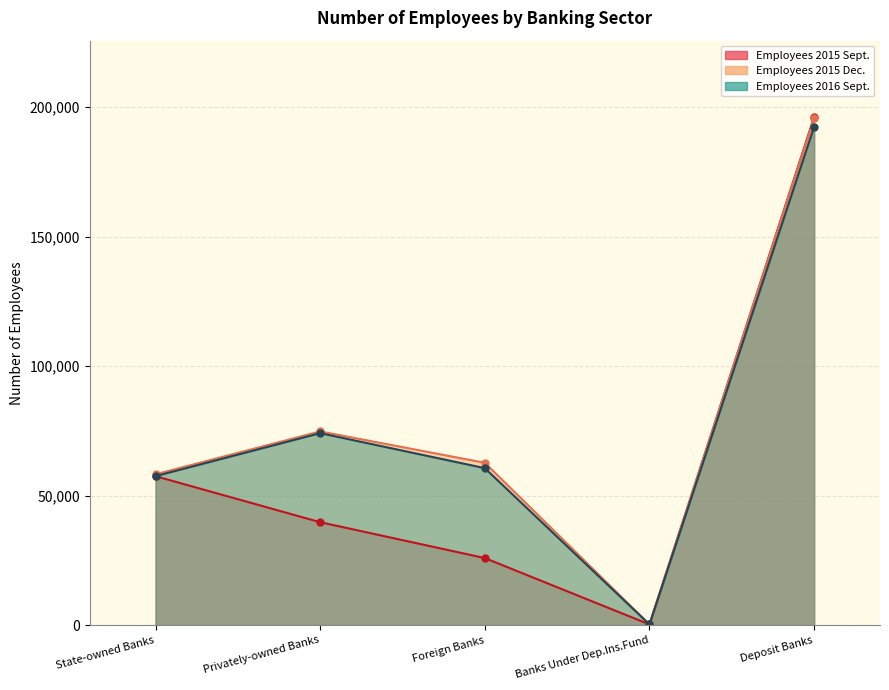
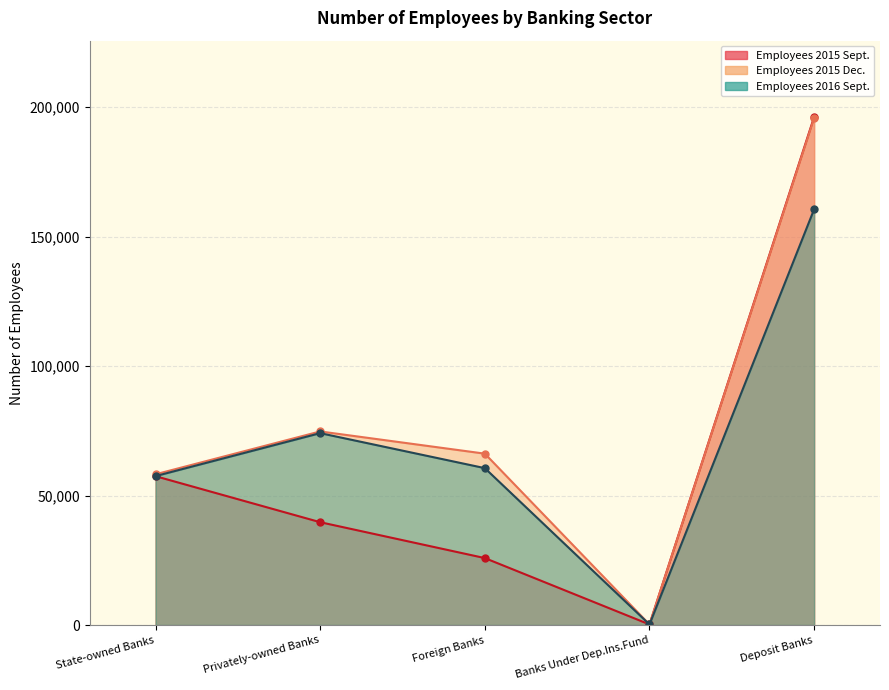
Employees 2015 Dec., Foreign Banks: 63,000 -> 66,000
Employees 2016 Sept., Deposit Banks: 192,000 -> 161,000
